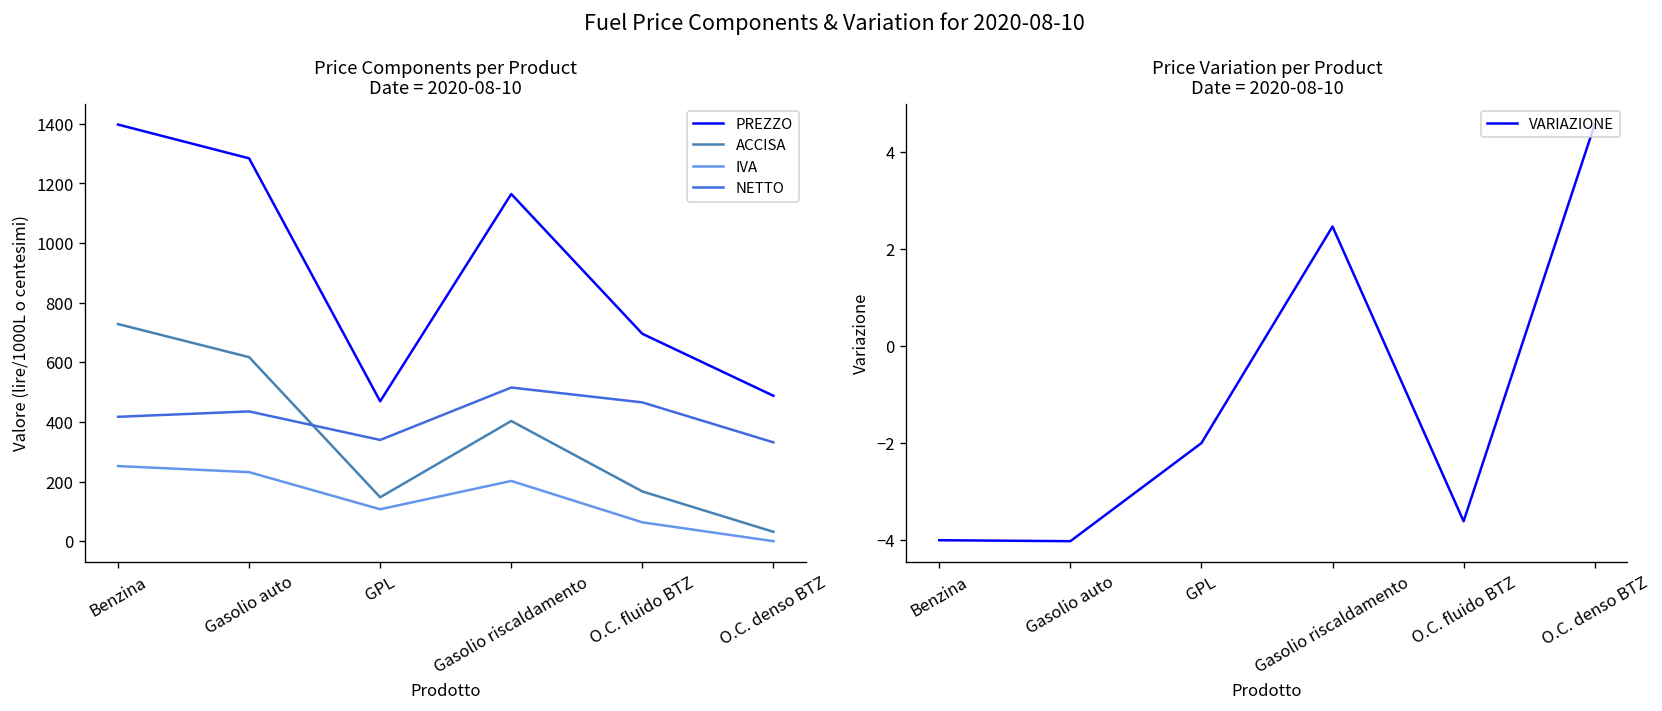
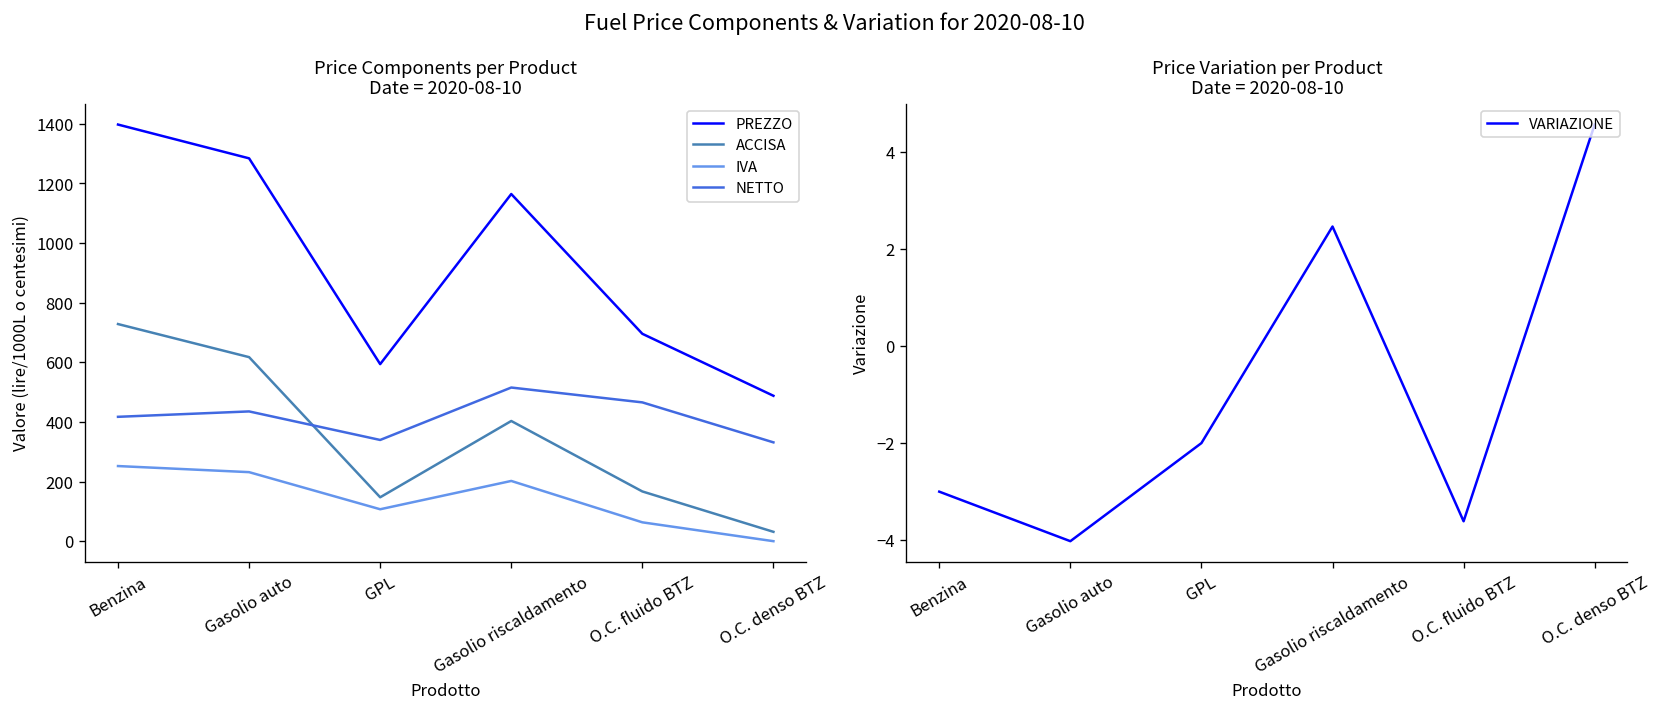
Price Components per Product Date = 2020-08-10, PREZZO, GPL: 470 -> 590
Price Variation per Product Date = 2020-08-10, Benzina: -4 -> -3
